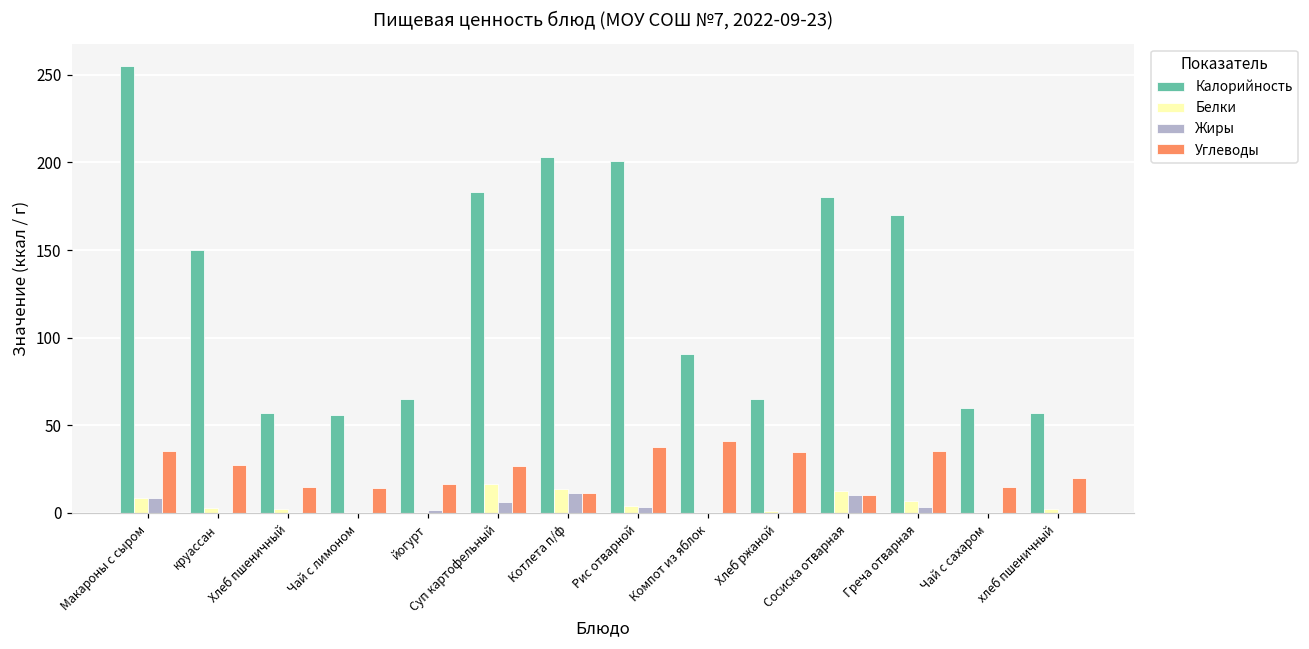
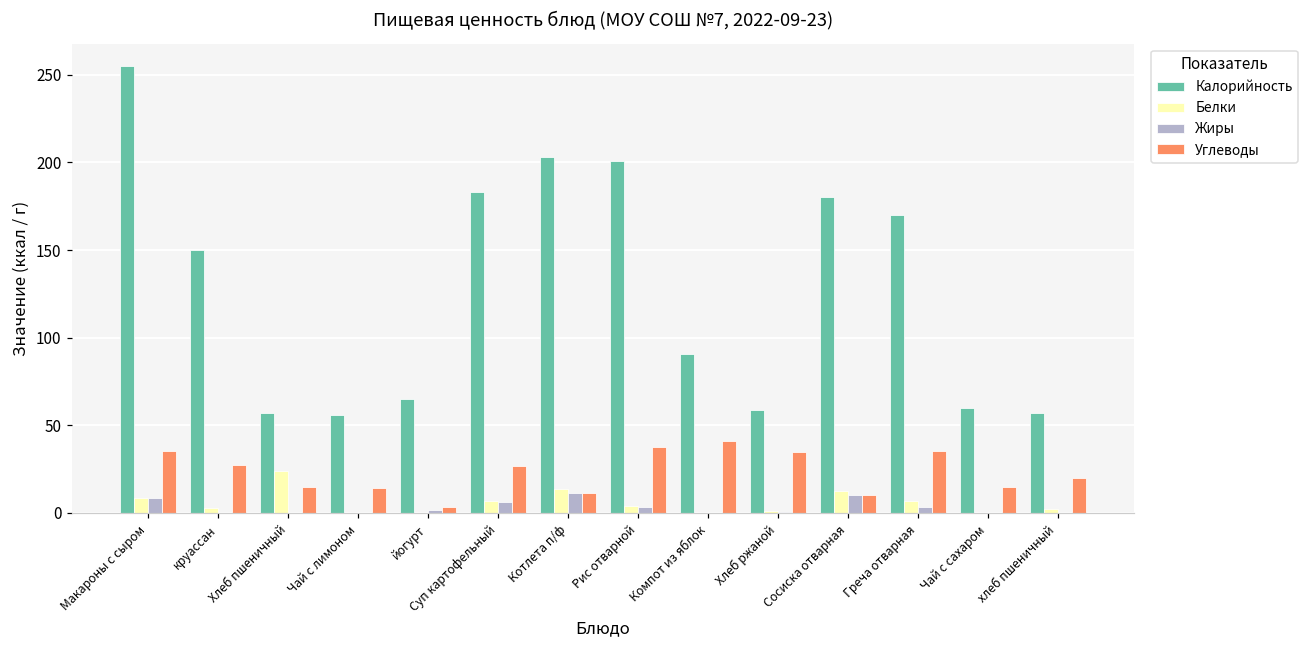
Белки, Хлеб пшеничный: 2 -> 24
Углеводы, йогурт: 17 -> 4
Белки, Суп картофельный: 17 -> 7
Калорийность, Хлеб ржаной: 65 -> 59
